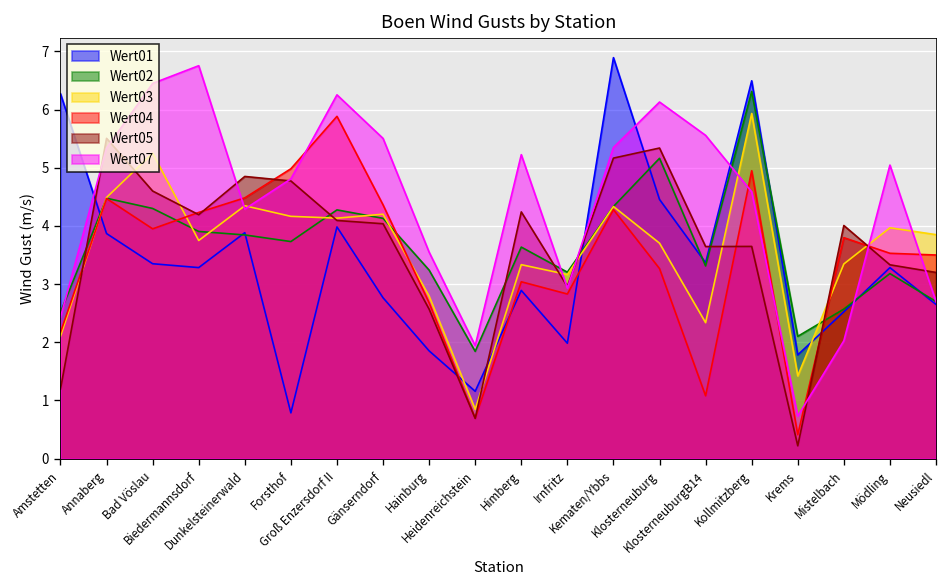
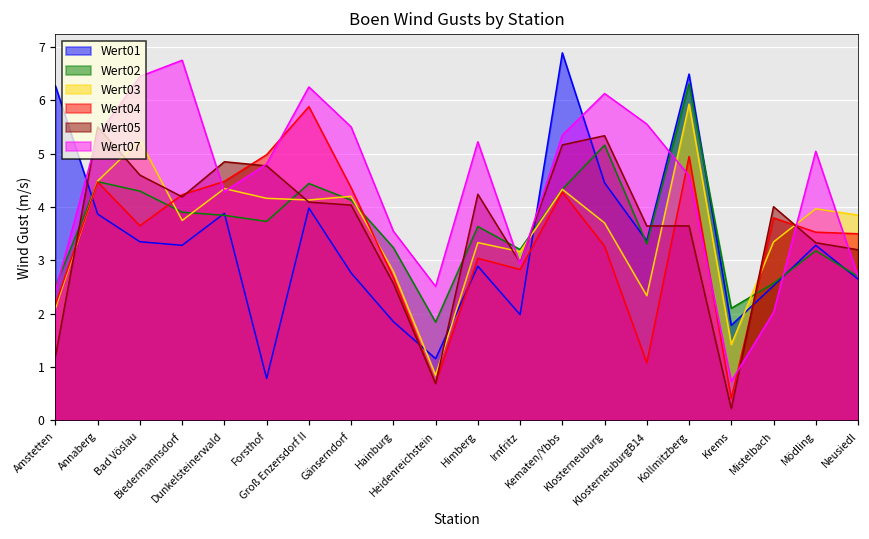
Wert04, Bad Vöslau: 4.0 -> 3.6
Wert02, Groß Enzersdorf II: 4.3 -> 4.4
Wert07, Heidenreichstein: 1.9 -> 2.5
